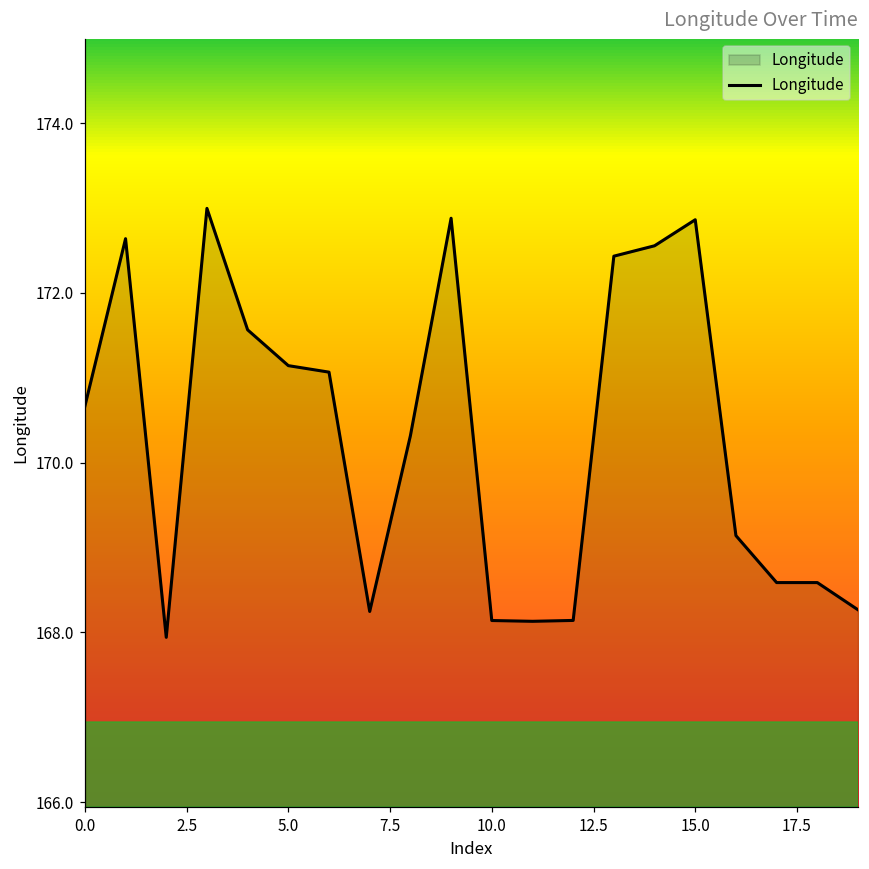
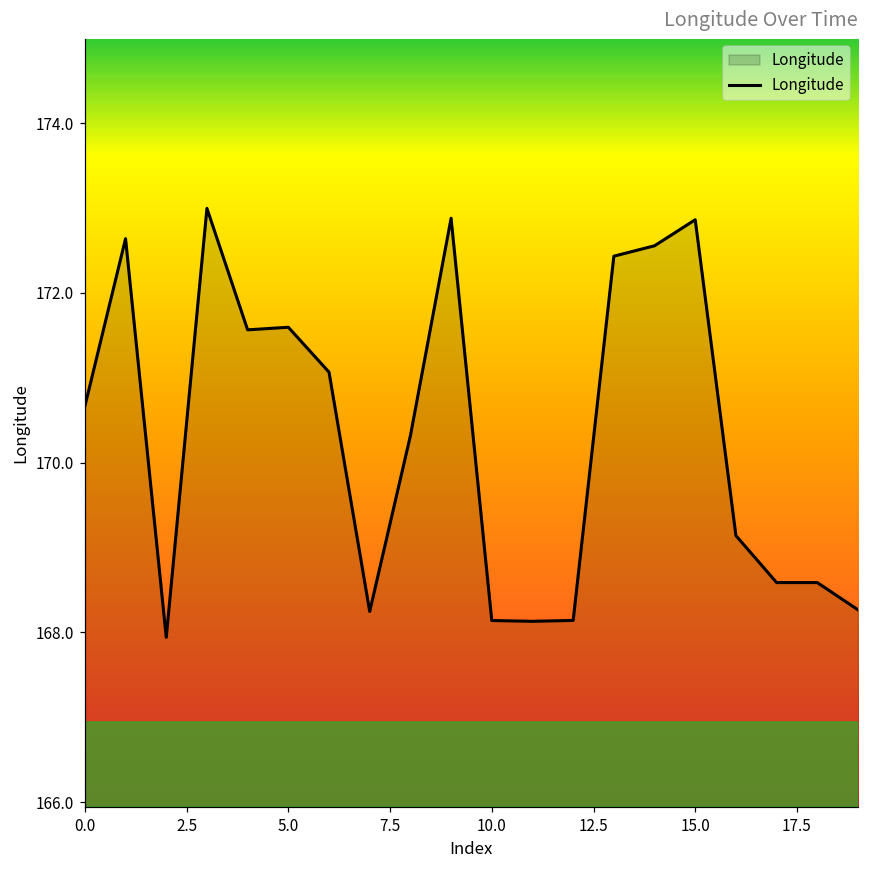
5.0: 171.1 -> 171.6
